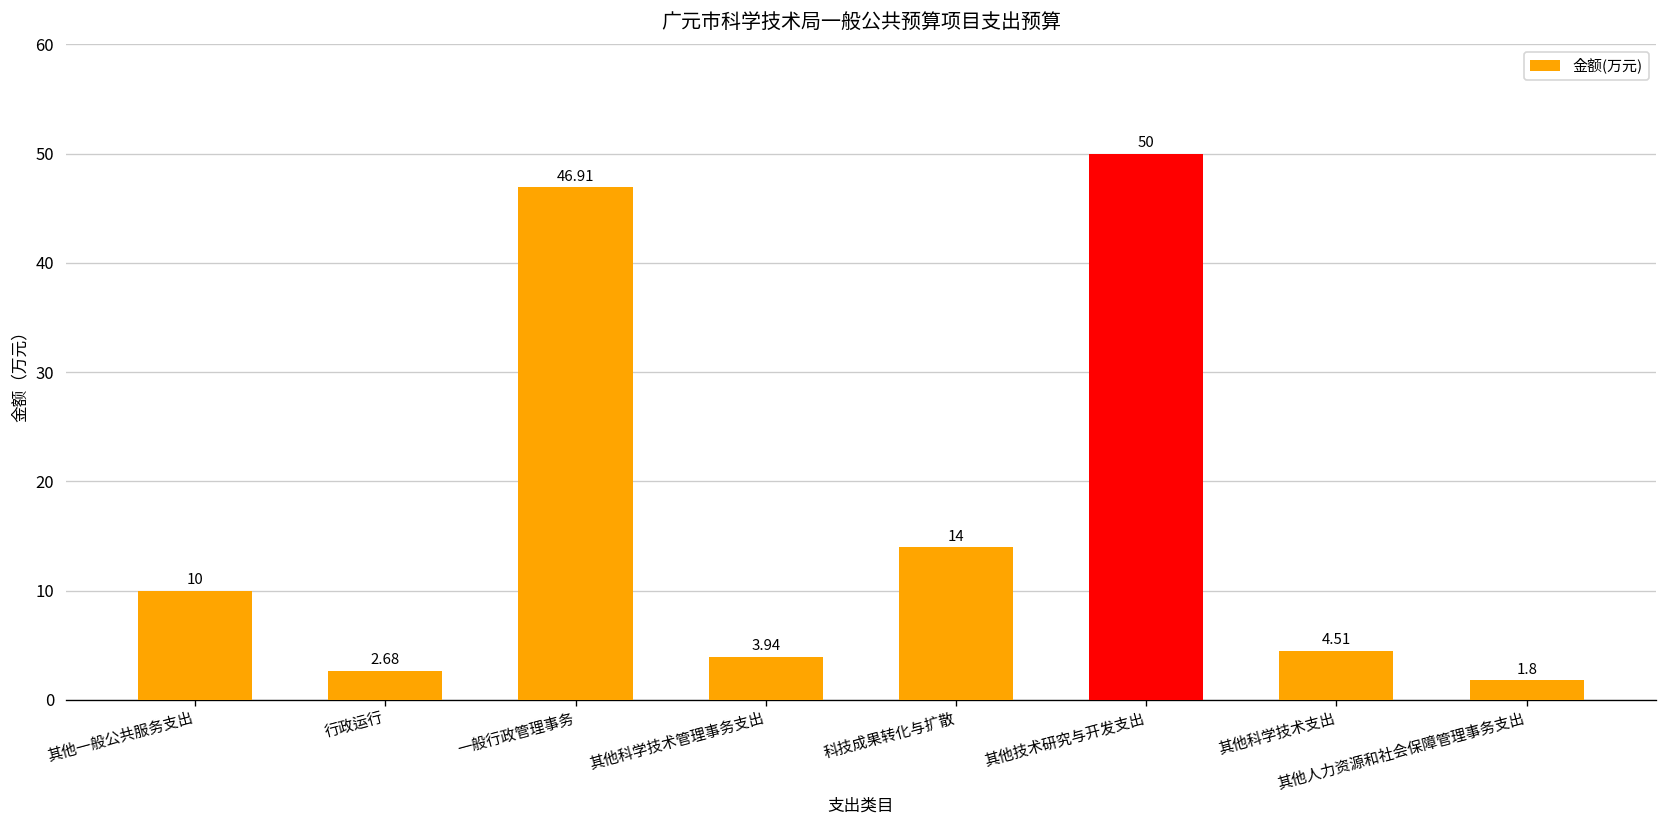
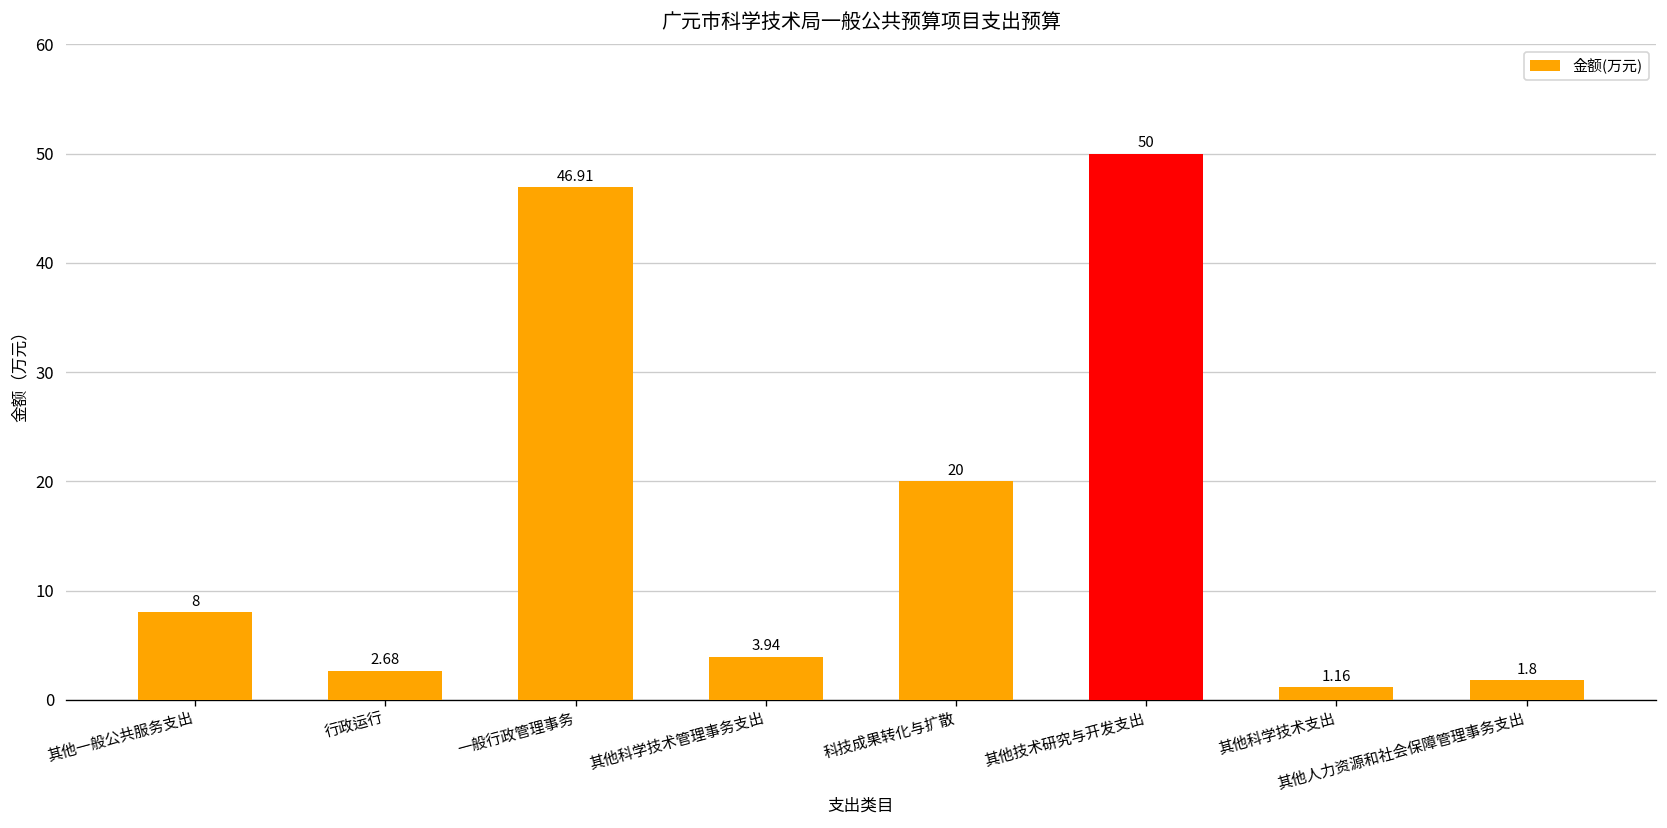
其他一般公共服务支出: 10 -> 8
科技成果转化与扩散: 14 -> 20
其他科学技术支出: 4.51 -> 1.16
